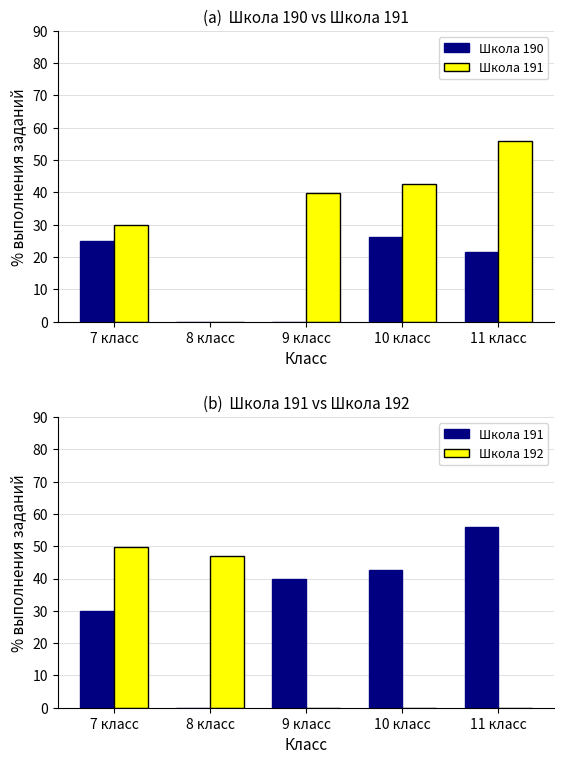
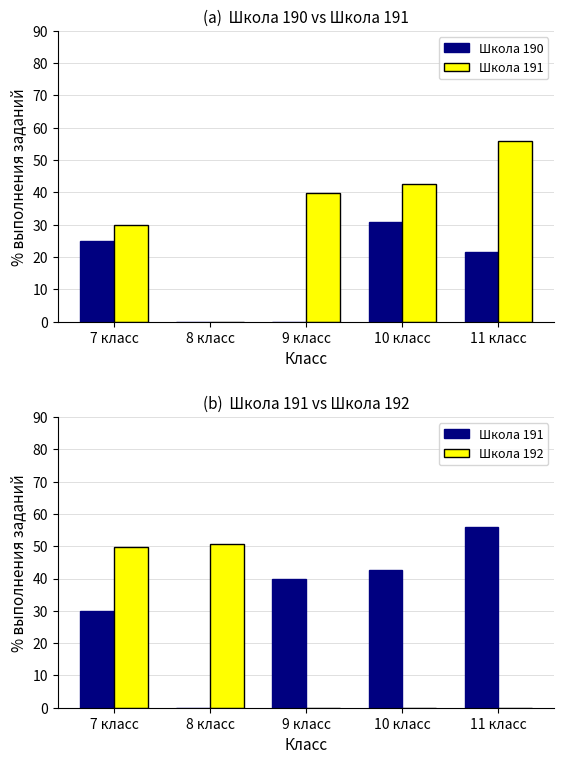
(a) Школа 190 vs Школа 191, Школа 190, 10 класс: 26 -> 31
(b) Школа 191 vs Школа 192, Школа 192, 8 класс: 47 -> 51
